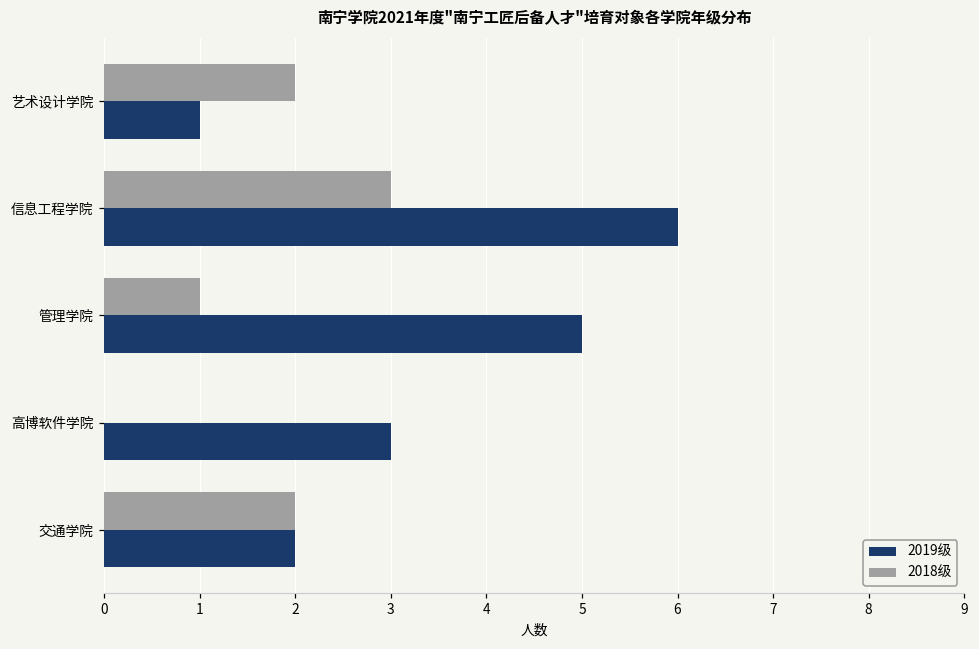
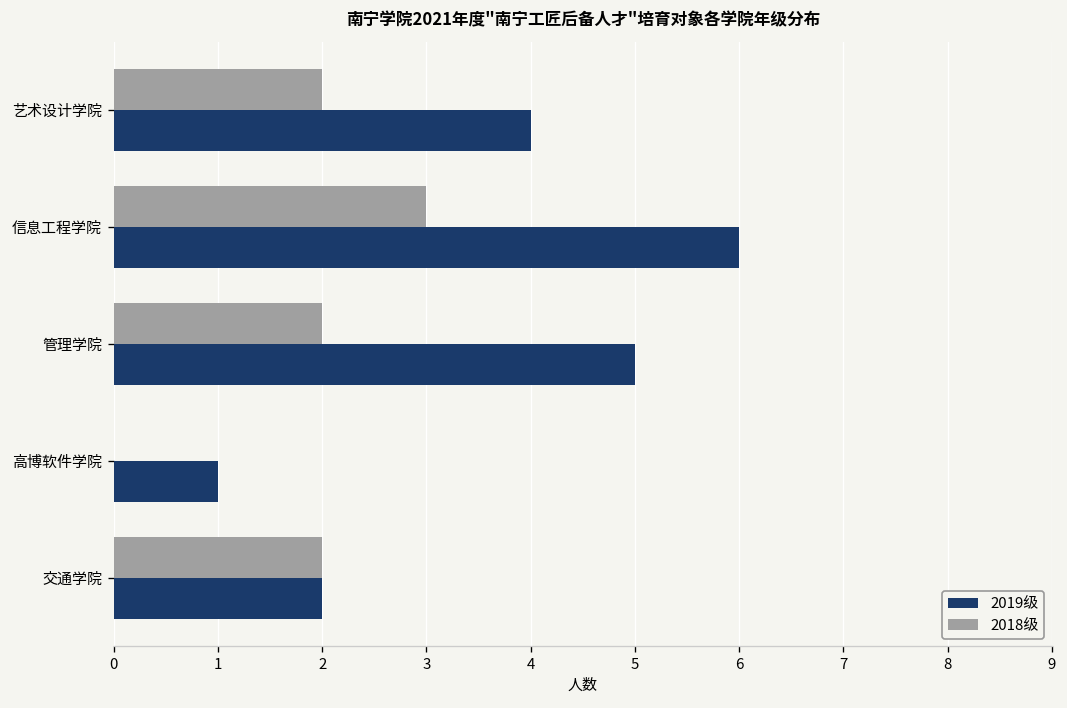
2019级, 艺术设计学院: 1 -> 4
2018级, 管理学院: 1 -> 2
2019级, 高博软件学院: 3 -> 1
